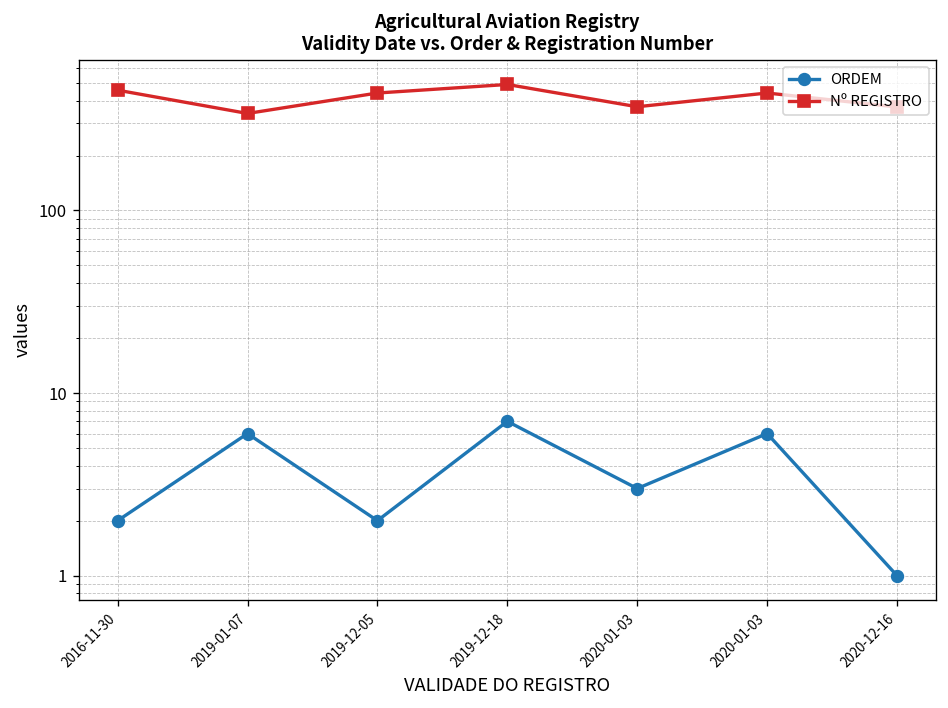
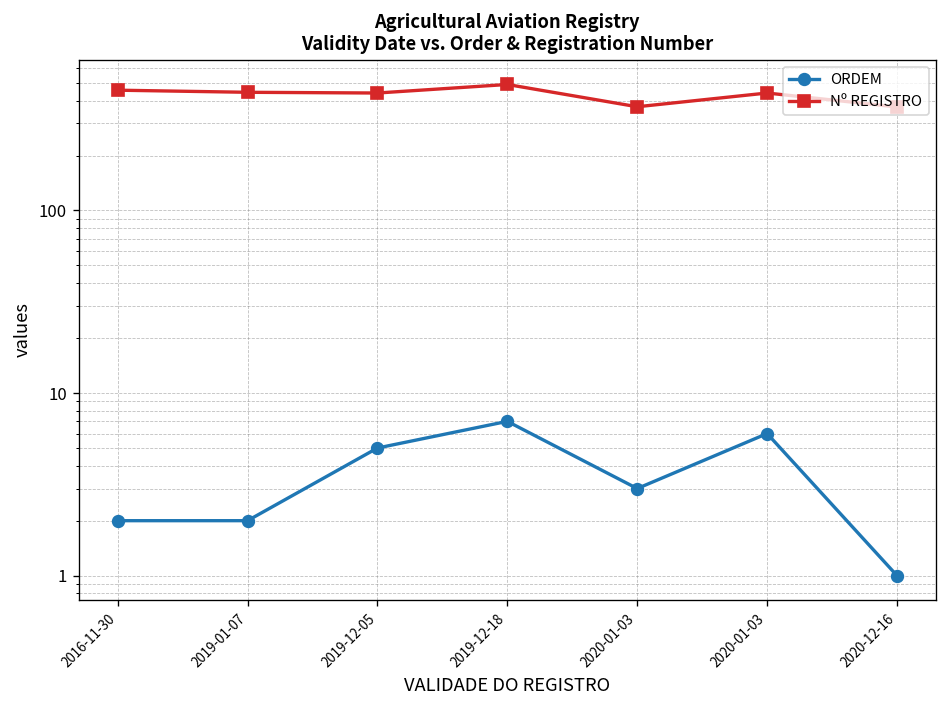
ORDEM, 2019-01-07: 6 -> 2
Nº REGISTRO, 2019-01-07: 340 -> 440
ORDEM, 2019-12-05: 2 -> 5
